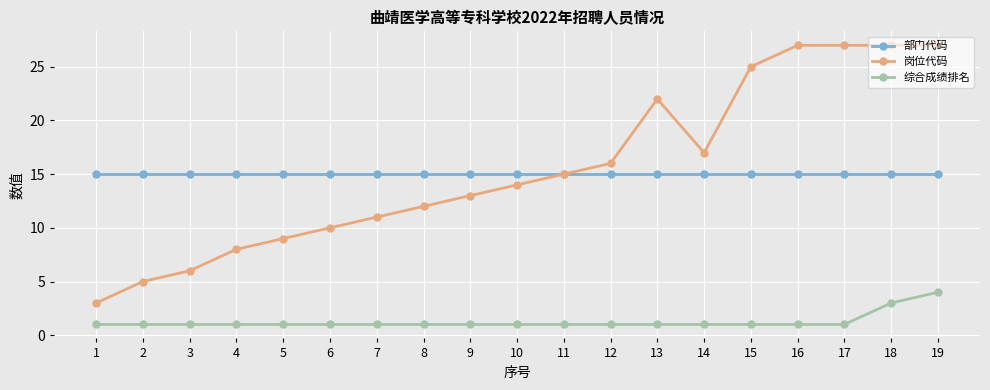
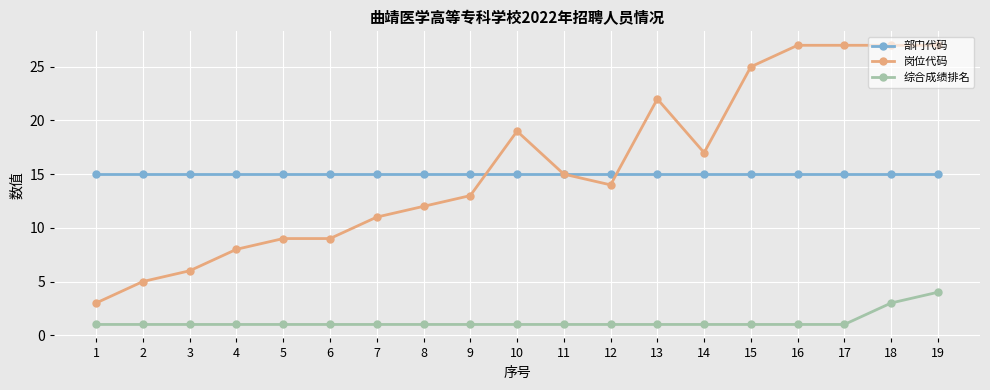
岗位代码, 6: 10 -> 9
岗位代码, 10: 14 -> 19
岗位代码, 12: 16 -> 14
